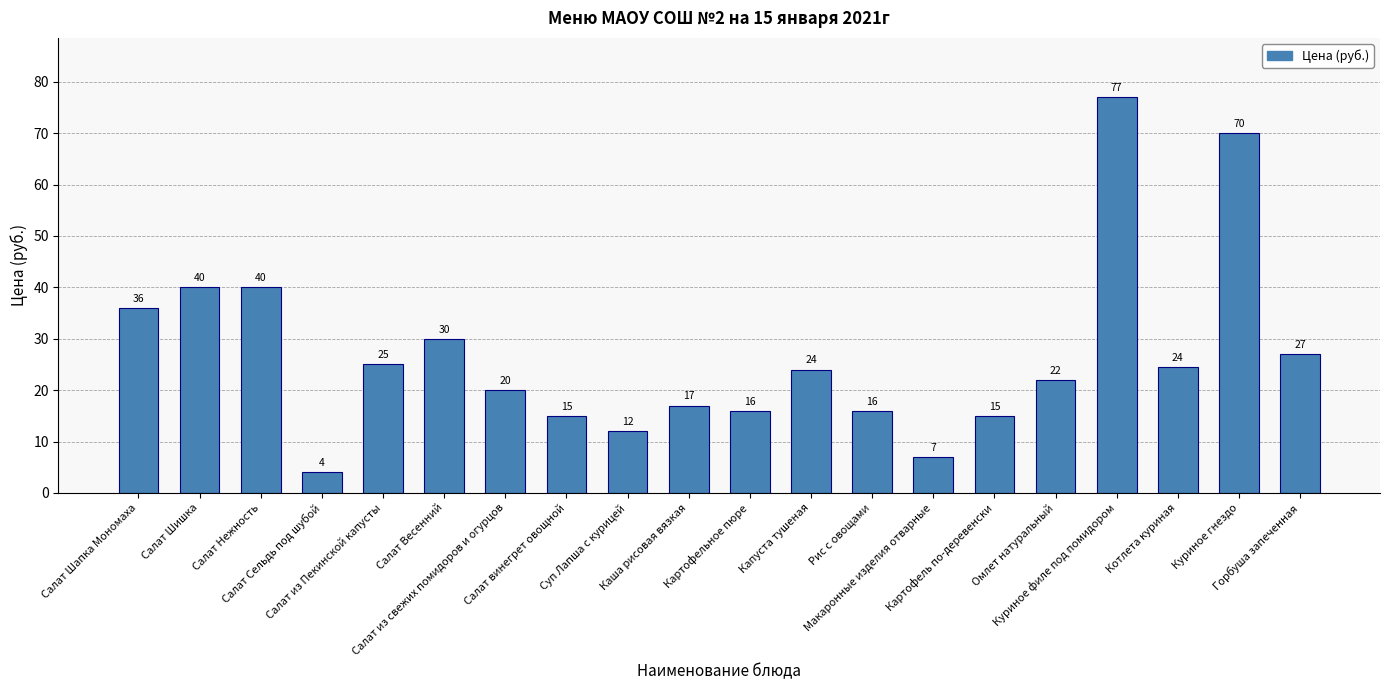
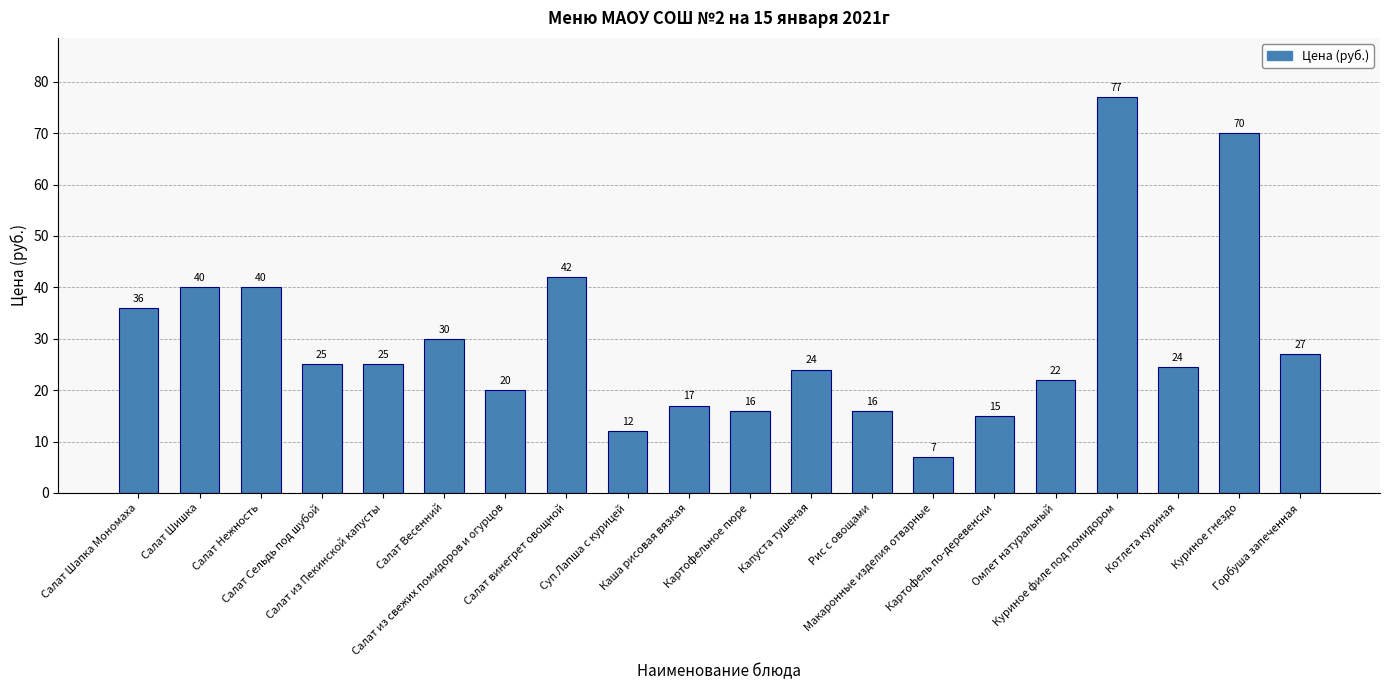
Салат Сельдь под шубой: 4 -> 25
Салат винегрет овощной: 15 -> 42
